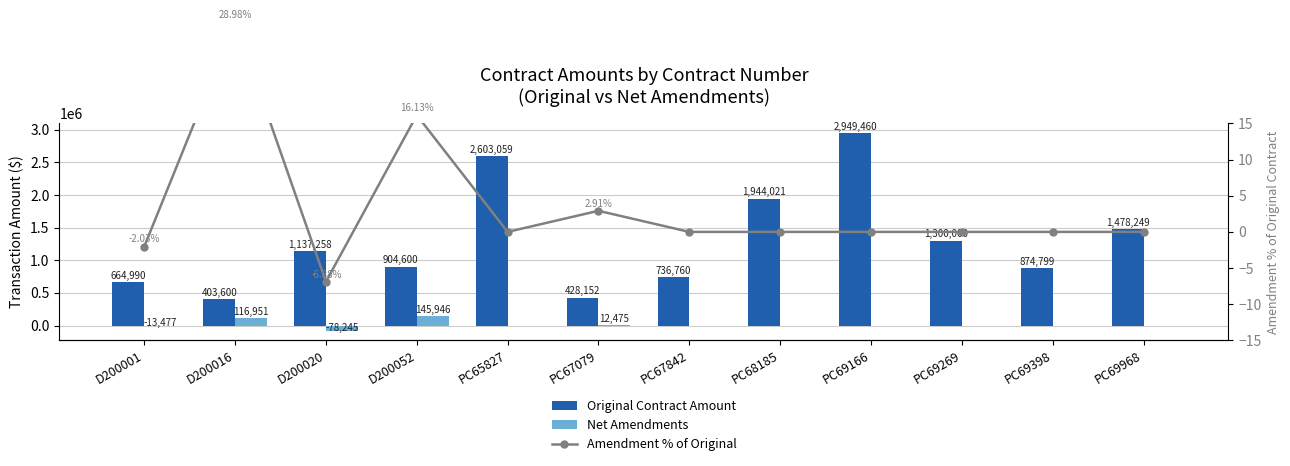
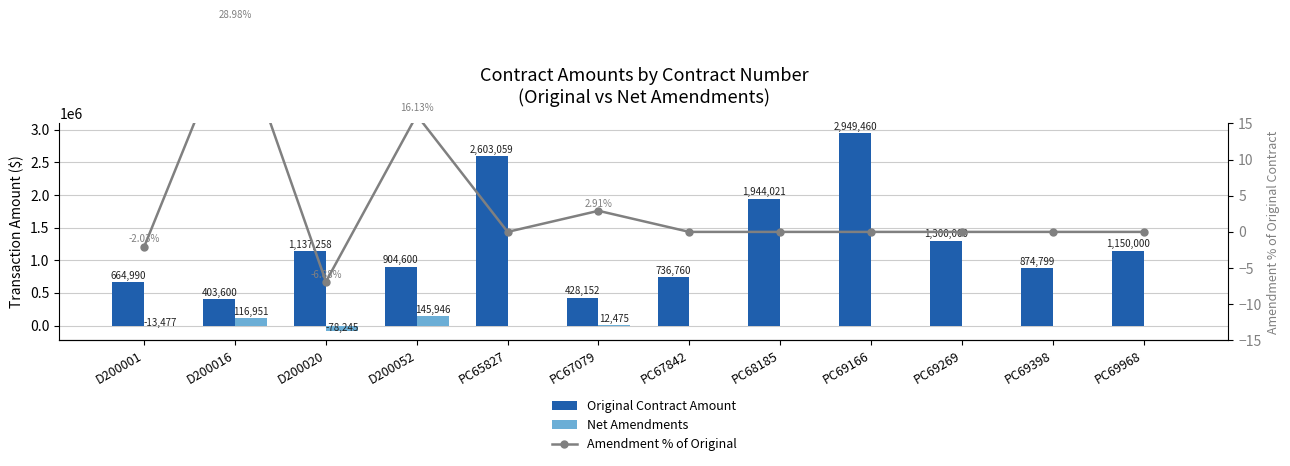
Original Contract Amount, PC69968: 1,478,249 -> 1,150,000
